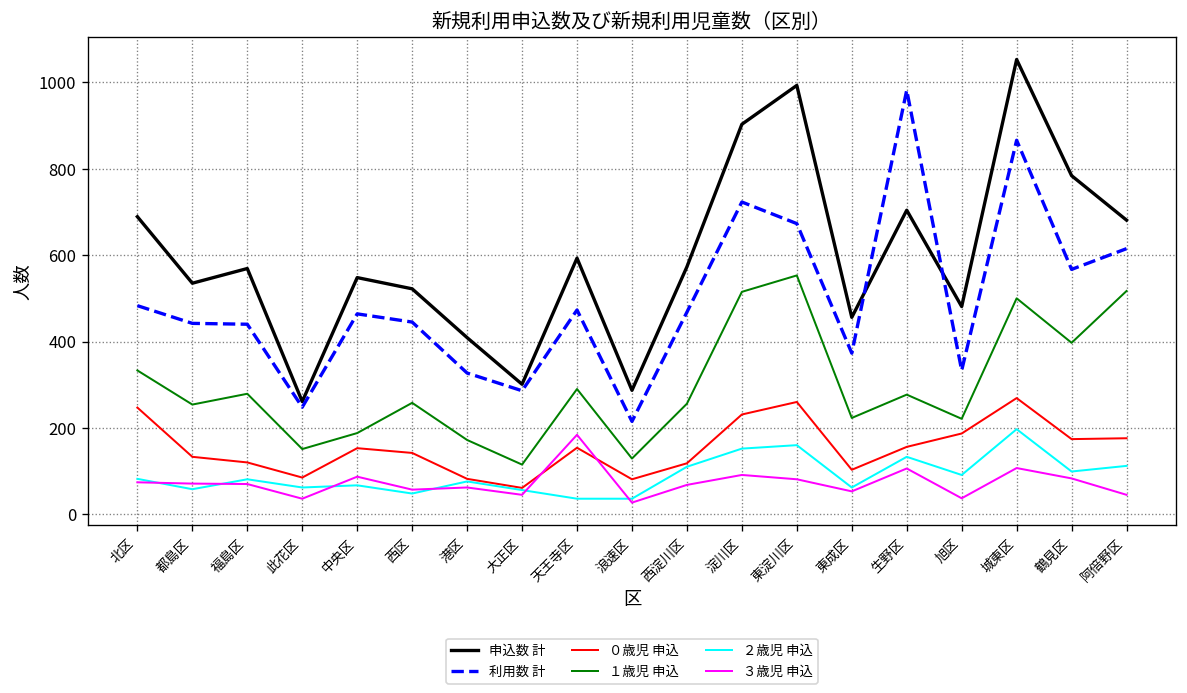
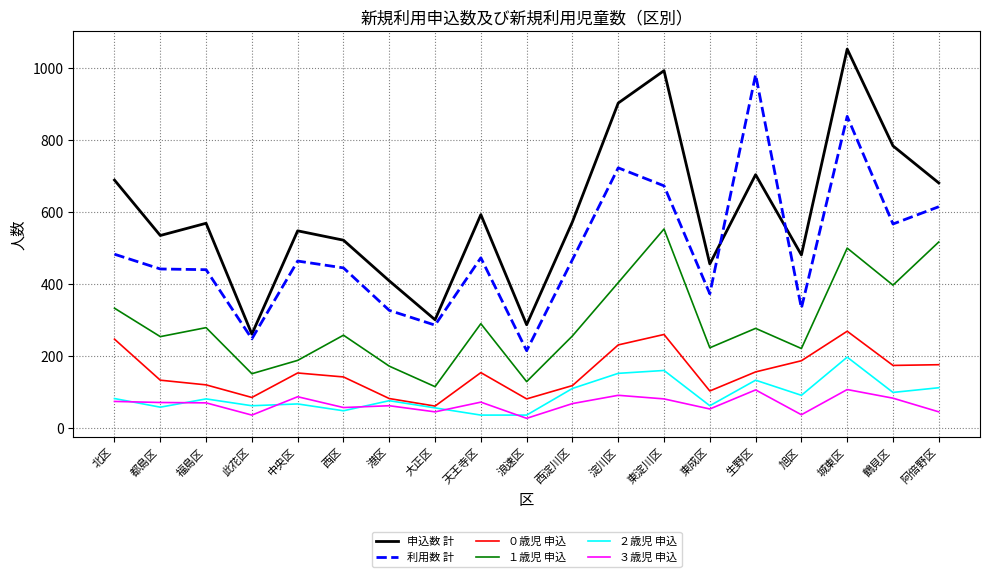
３歳児 申込, 天王寺区: 180 -> 70
１歳児 申込, 淀川区: 520 -> 400
